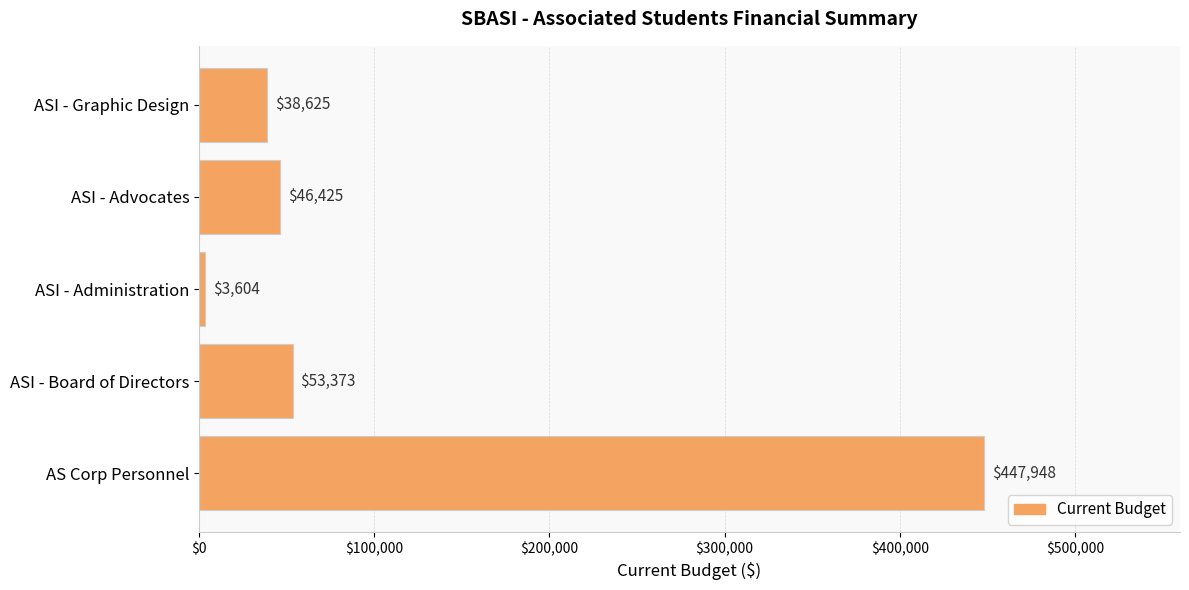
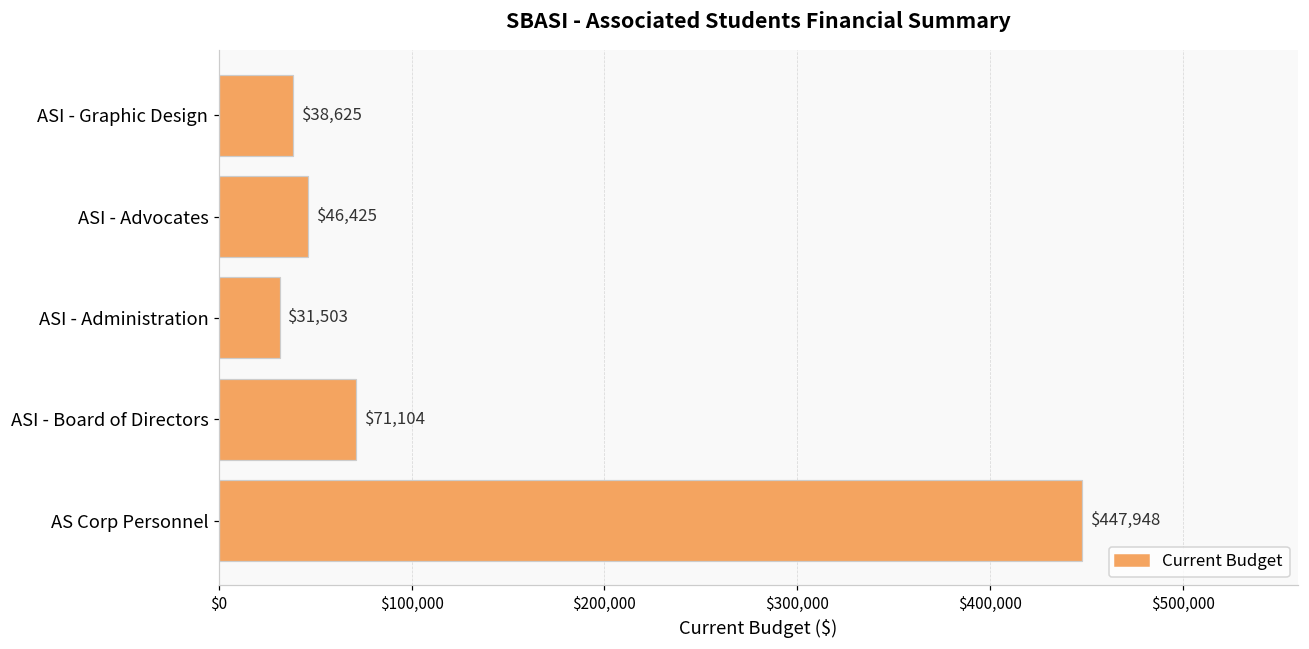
ASI - Administration: $3,604 -> $31,503
ASI - Board of Directors: $53,373 -> $71,104
